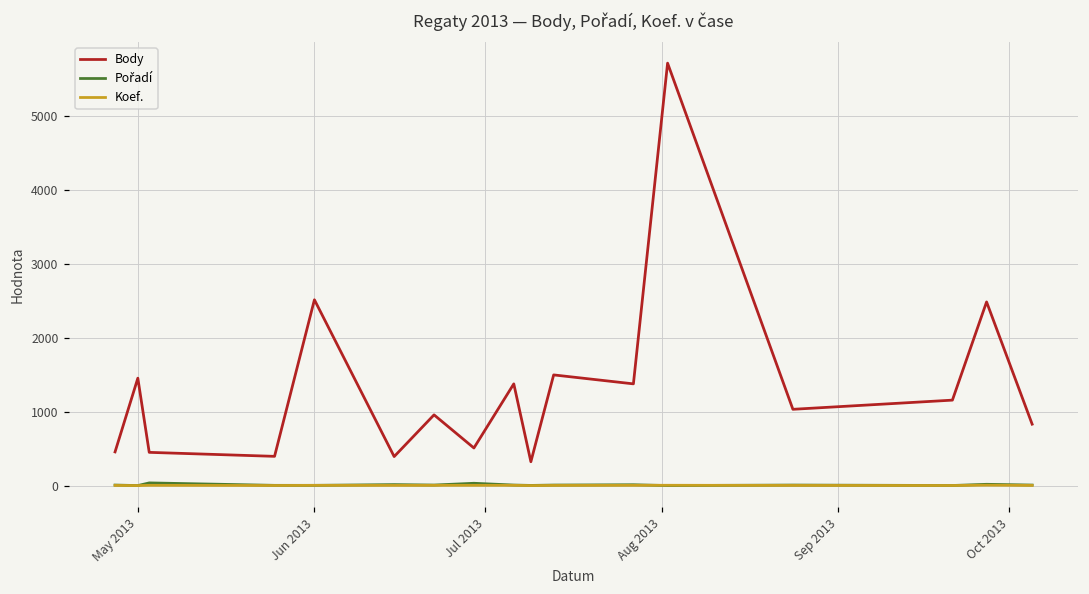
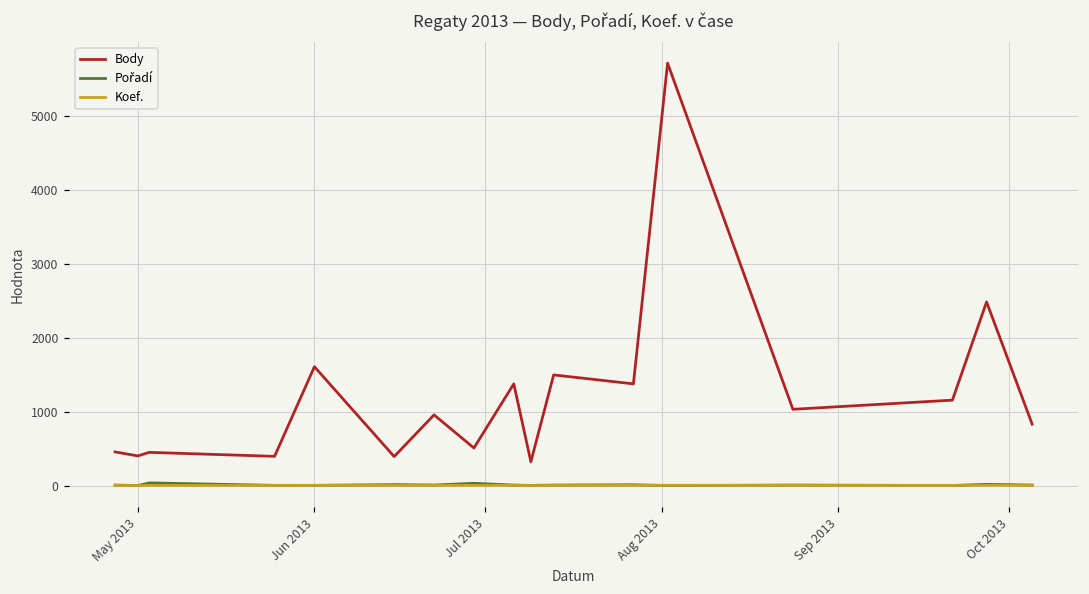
Body, May 2013: 1500 -> 400
Body, Jun 2013: 2500 -> 1600
